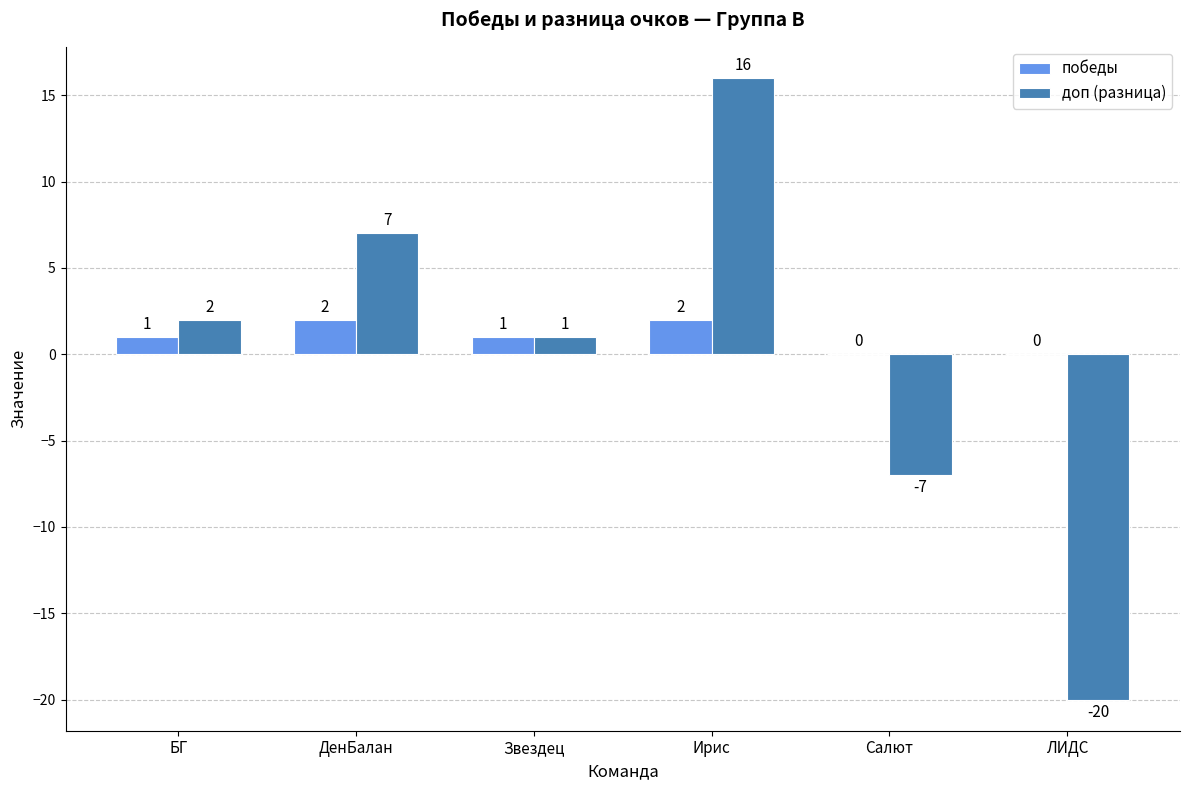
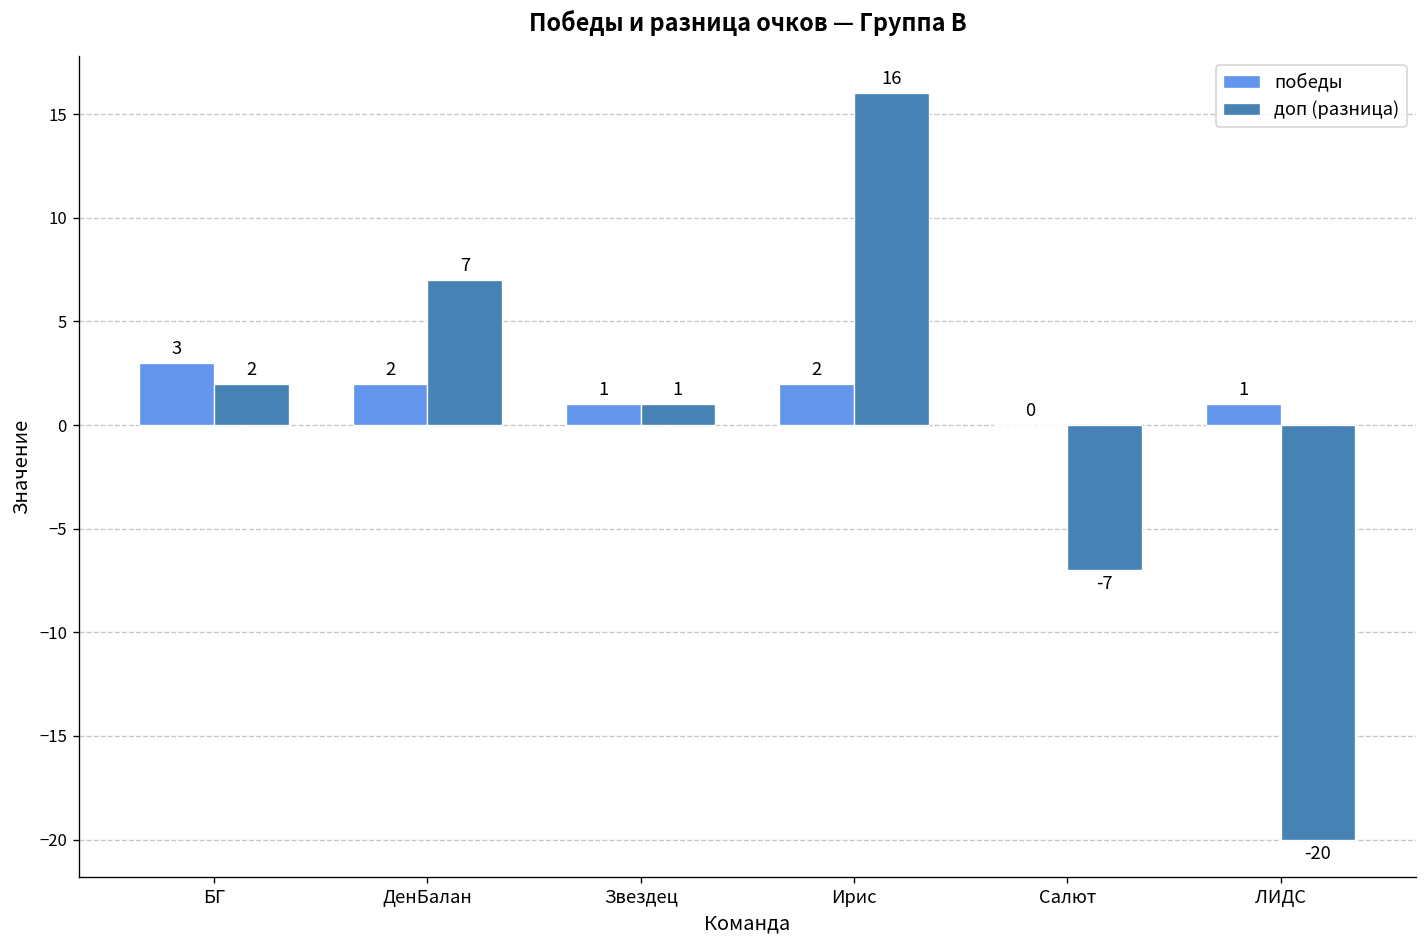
победы, БГ: 1 -> 3
победы, ЛИДС: 0 -> 1
